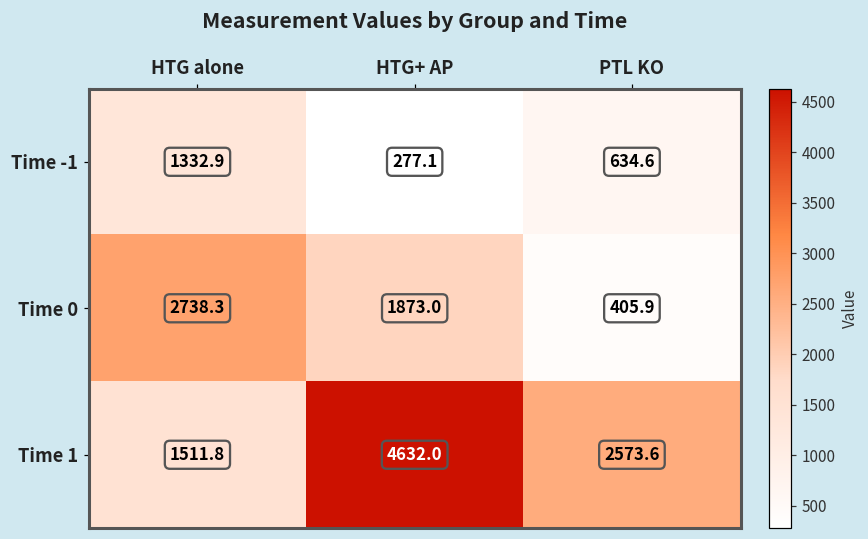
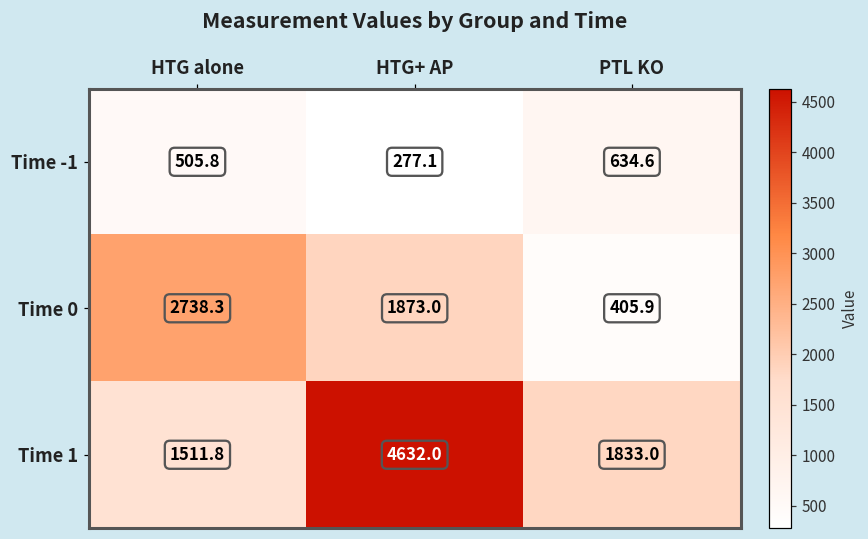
Time -1, HTG alone: 1332.9 -> 505.8
Time 1, PTL KO: 2573.6 -> 1833.0
